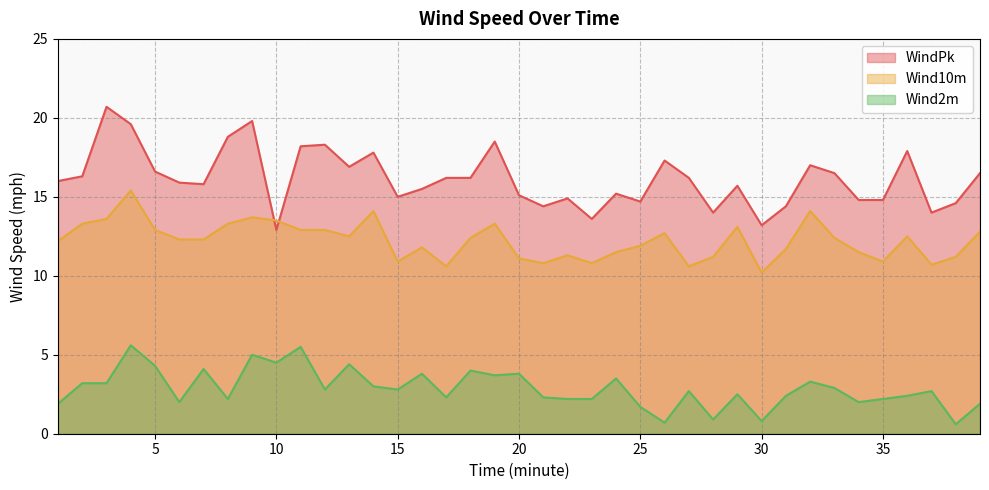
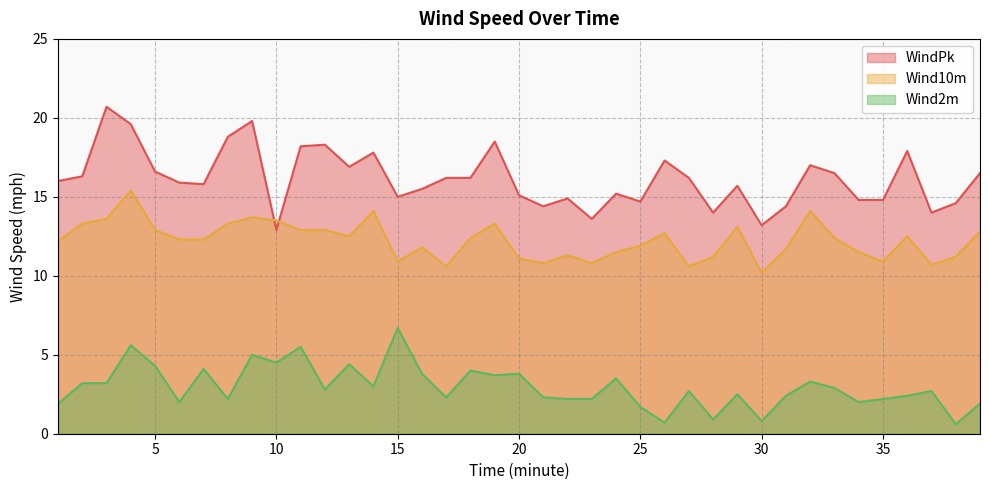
Wind2m, 15: 2.8 -> 6.7
